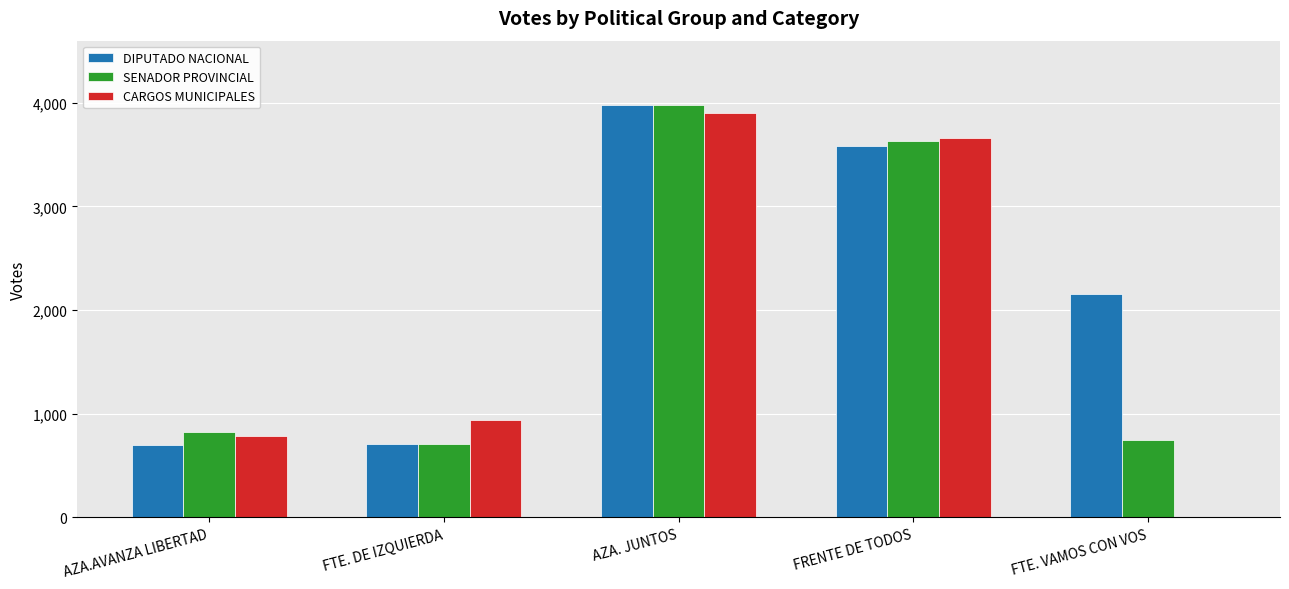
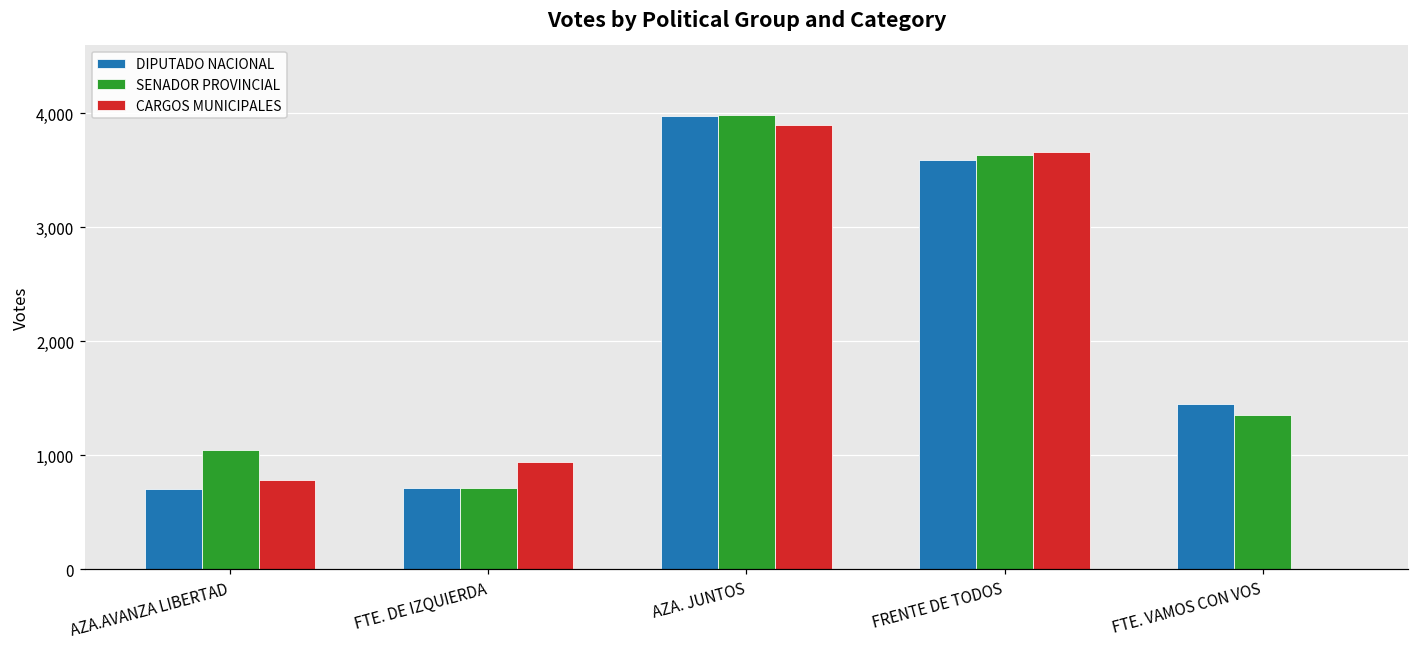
SENADOR PROVINCIAL, AZA.AVANZA LIBERTAD: 820 -> 1,040
DIPUTADO NACIONAL, FTE. VAMOS CON VOS: 2,160 -> 1,450
SENADOR PROVINCIAL, FTE. VAMOS CON VOS: 740 -> 1,360
